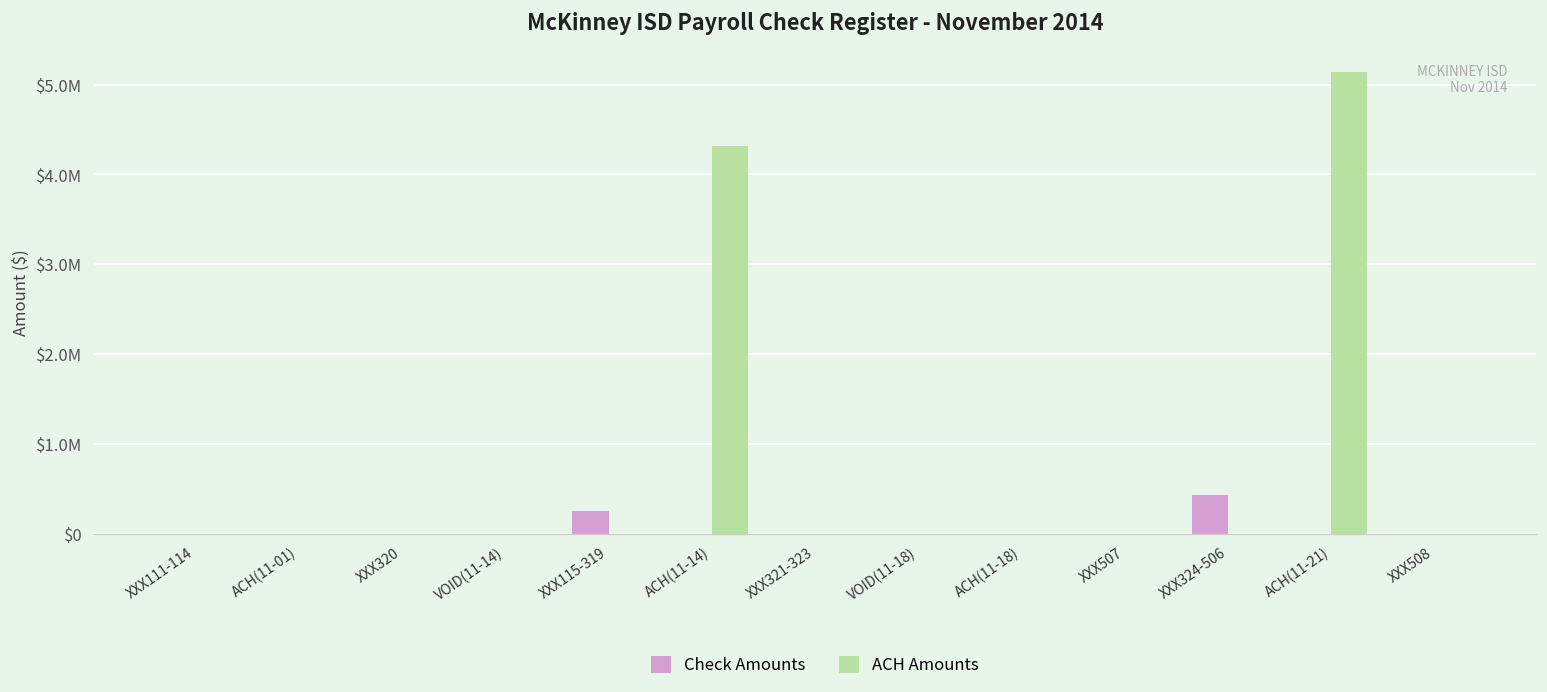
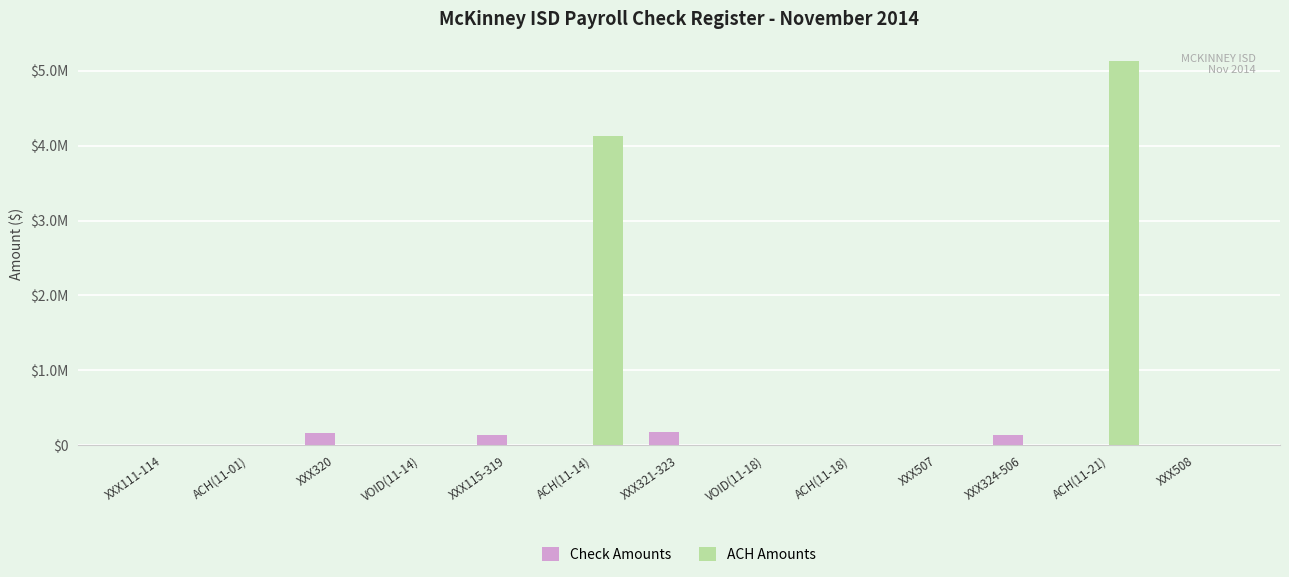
Check Amounts, XXX320: $0 -> $200000
Check Amounts, XXX115-319: $300000 -> $100000
ACH Amounts, ACH(11-14): $4300000 -> $4100000
Check Amounts, XXX321-323: $0 -> $200000
Check Amounts, XXX324-506: $400000 -> $100000
